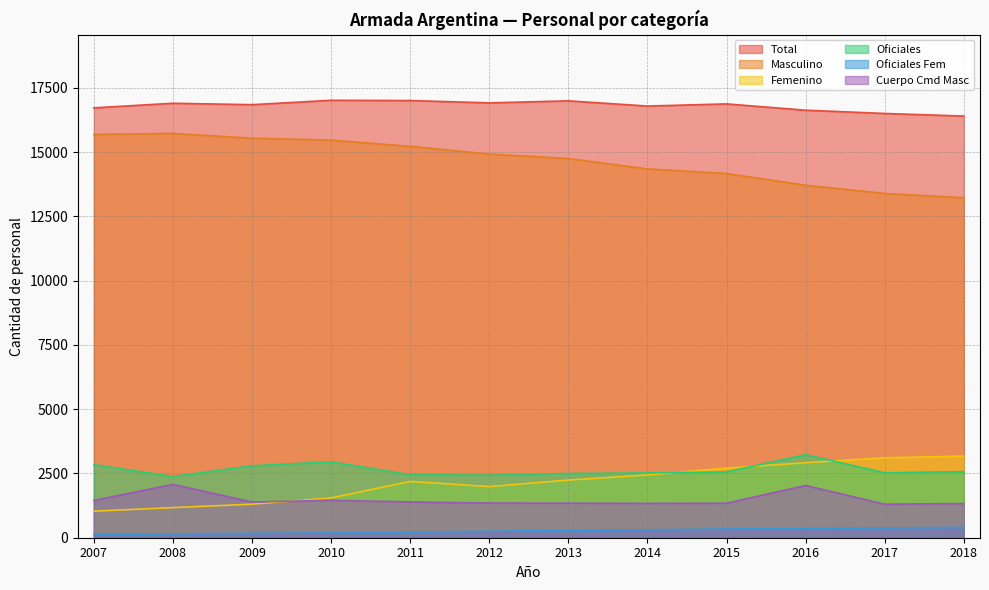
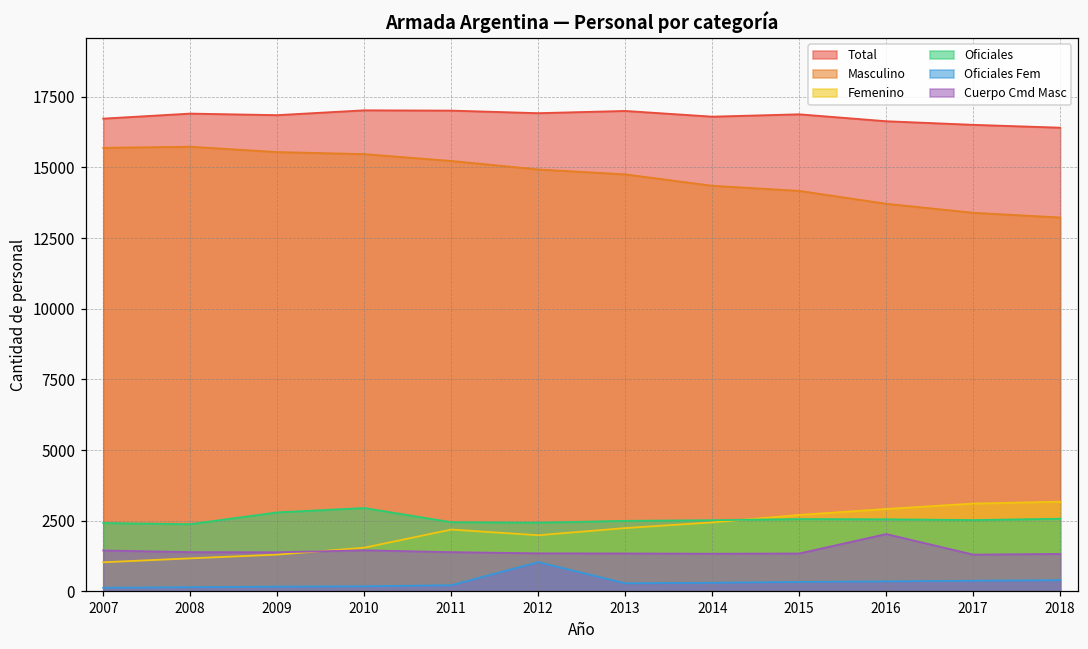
Oficiales, 2007: 2800 -> 2400
Cuerpo Cmd Masc, 2008: 2100 -> 1400
Oficiales Fem, 2012: 200 -> 1000
Oficiales, 2016: 3200 -> 2600
